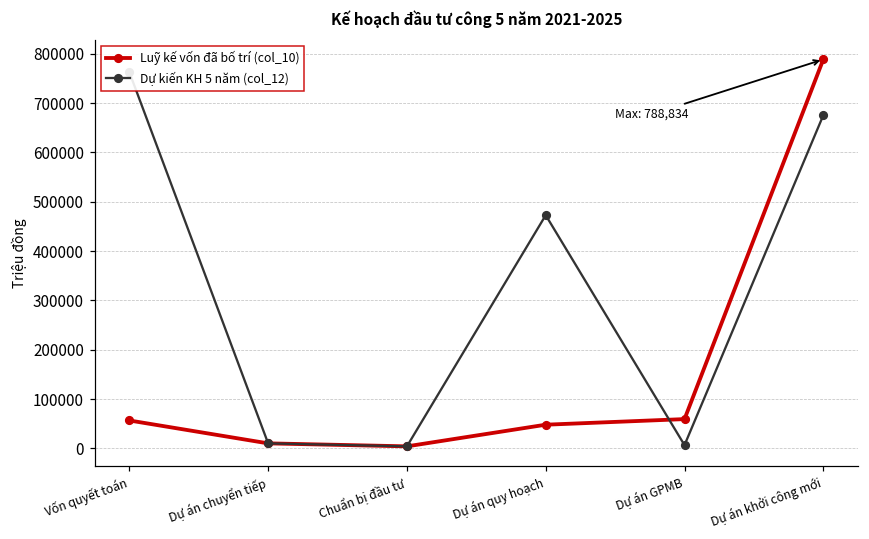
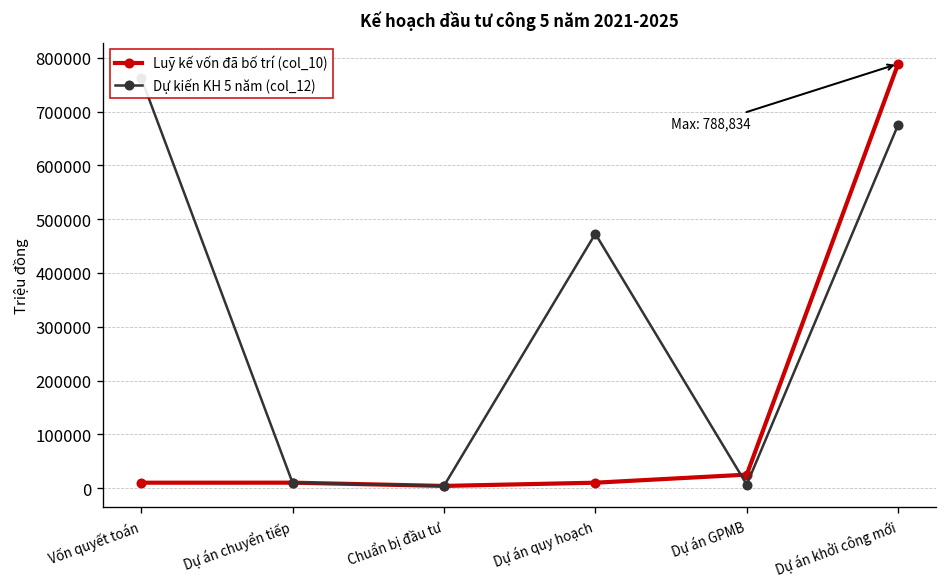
Luỹ kế vốn đã bố trí (col_10), Vốn quyết toán: 60000 -> 10000
Luỹ kế vốn đã bố trí (col_10), Dự án quy hoạch: 50000 -> 10000
Luỹ kế vốn đã bố trí (col_10), Dự án GPMB: 60000 -> 30000
